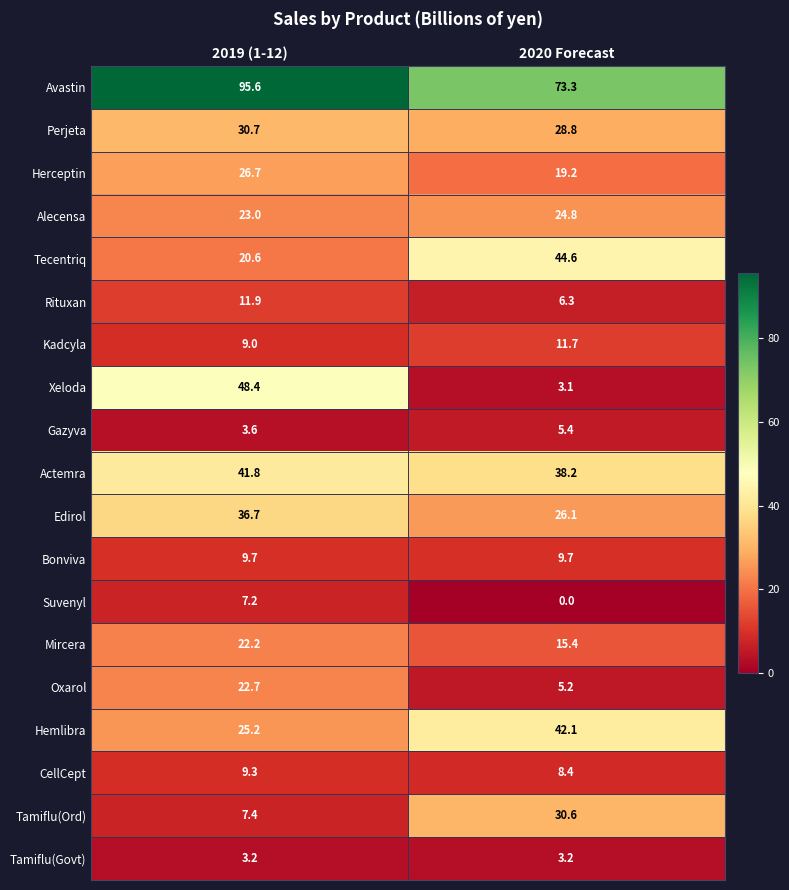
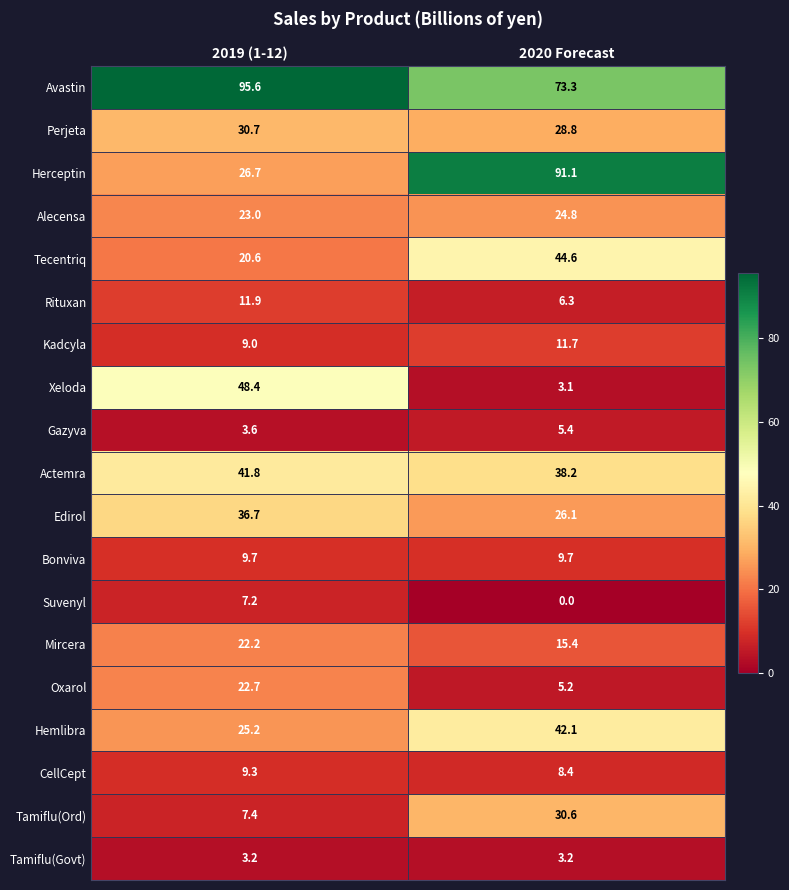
Herceptin, 2020 Forecast: 19.2 -> 91.1
